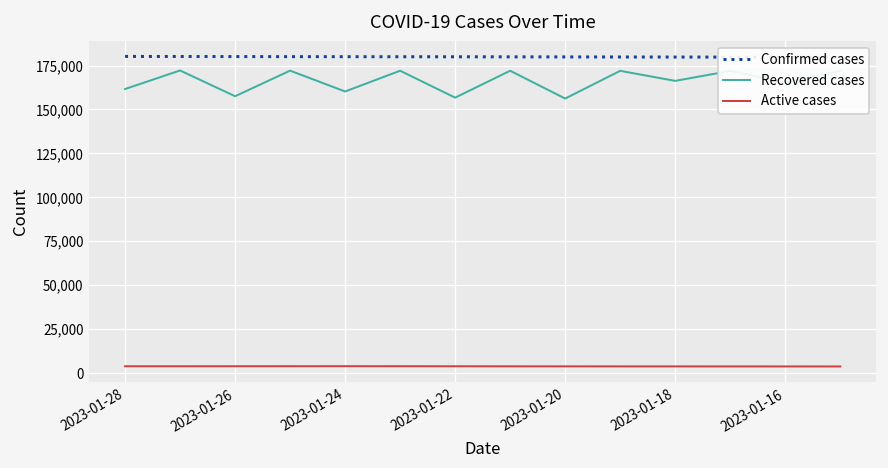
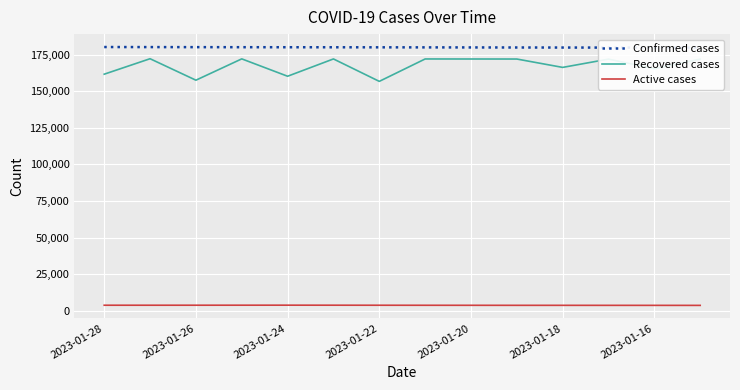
Recovered cases, 2023-01-20: 156,000 -> 172,000
